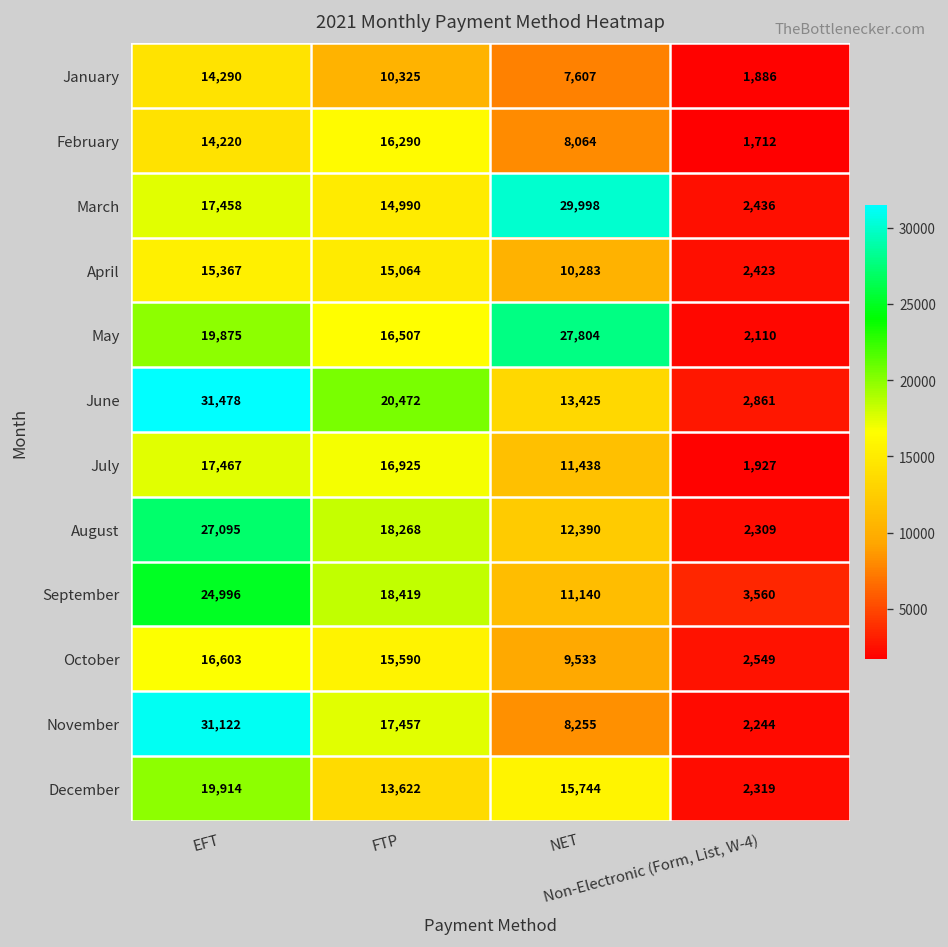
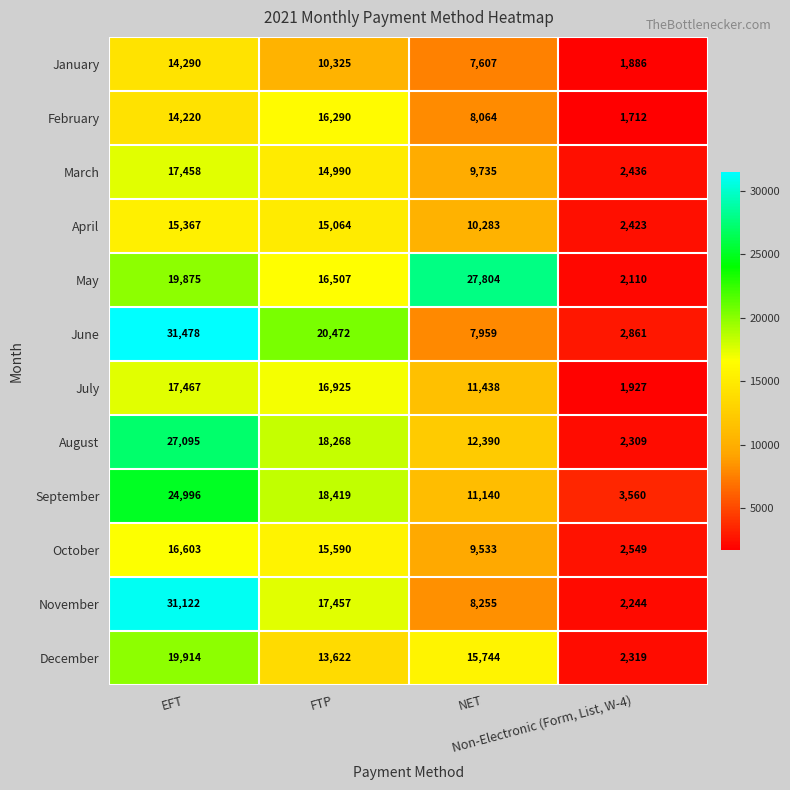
March, NET: 29,998 -> 9,735
June, NET: 13,425 -> 7,959
